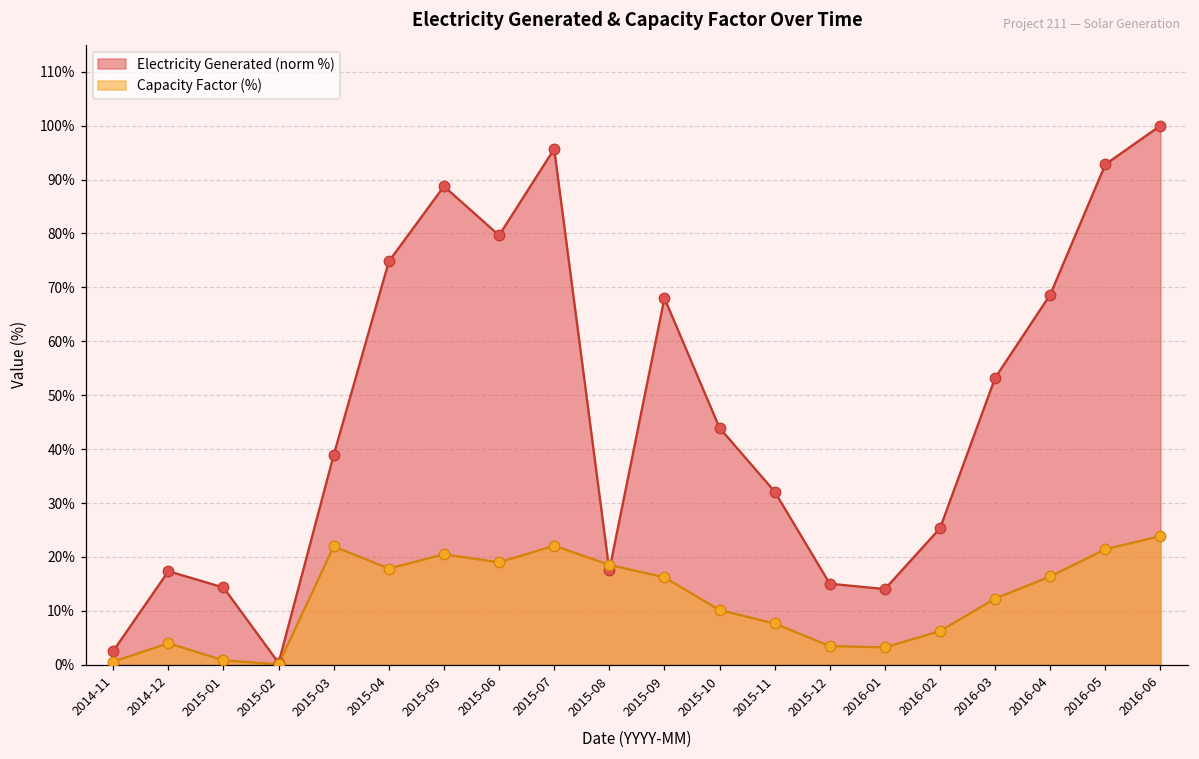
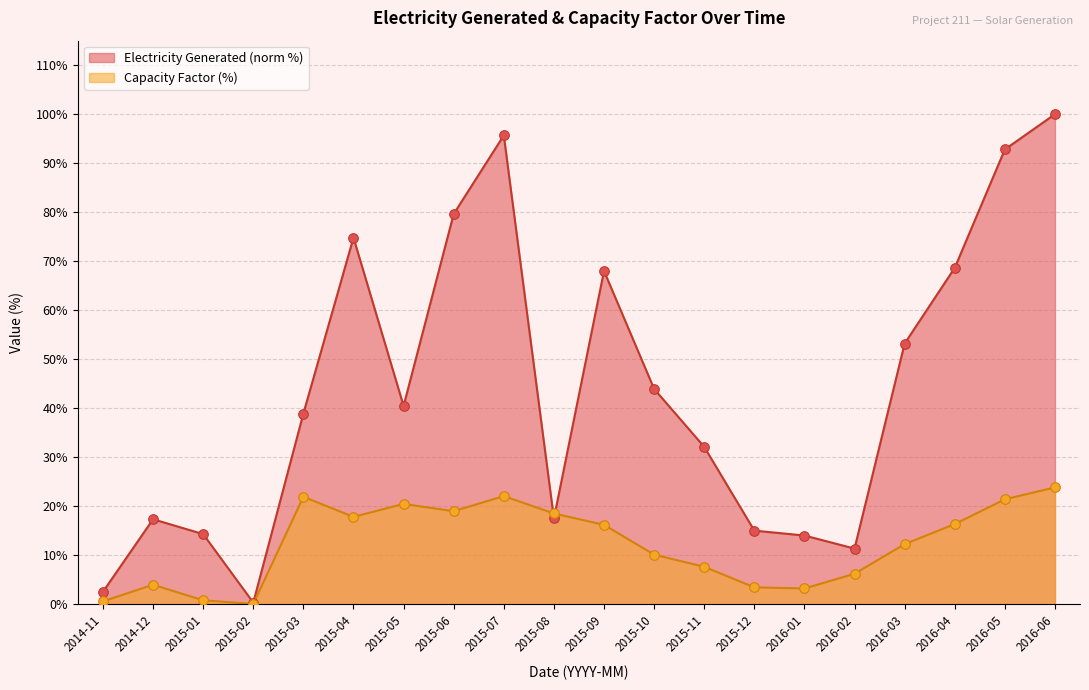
Electricity Generated (norm %), 2015-05: 89% -> 40%
Electricity Generated (norm %), 2016-02: 25% -> 11%
